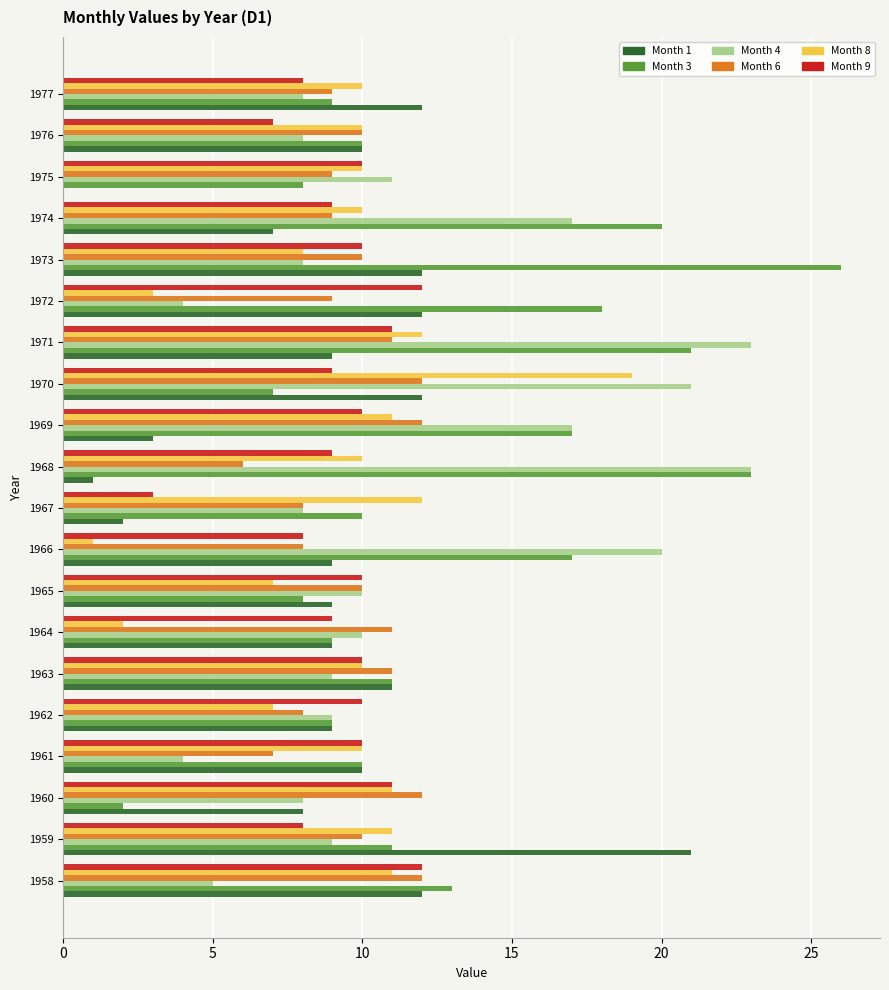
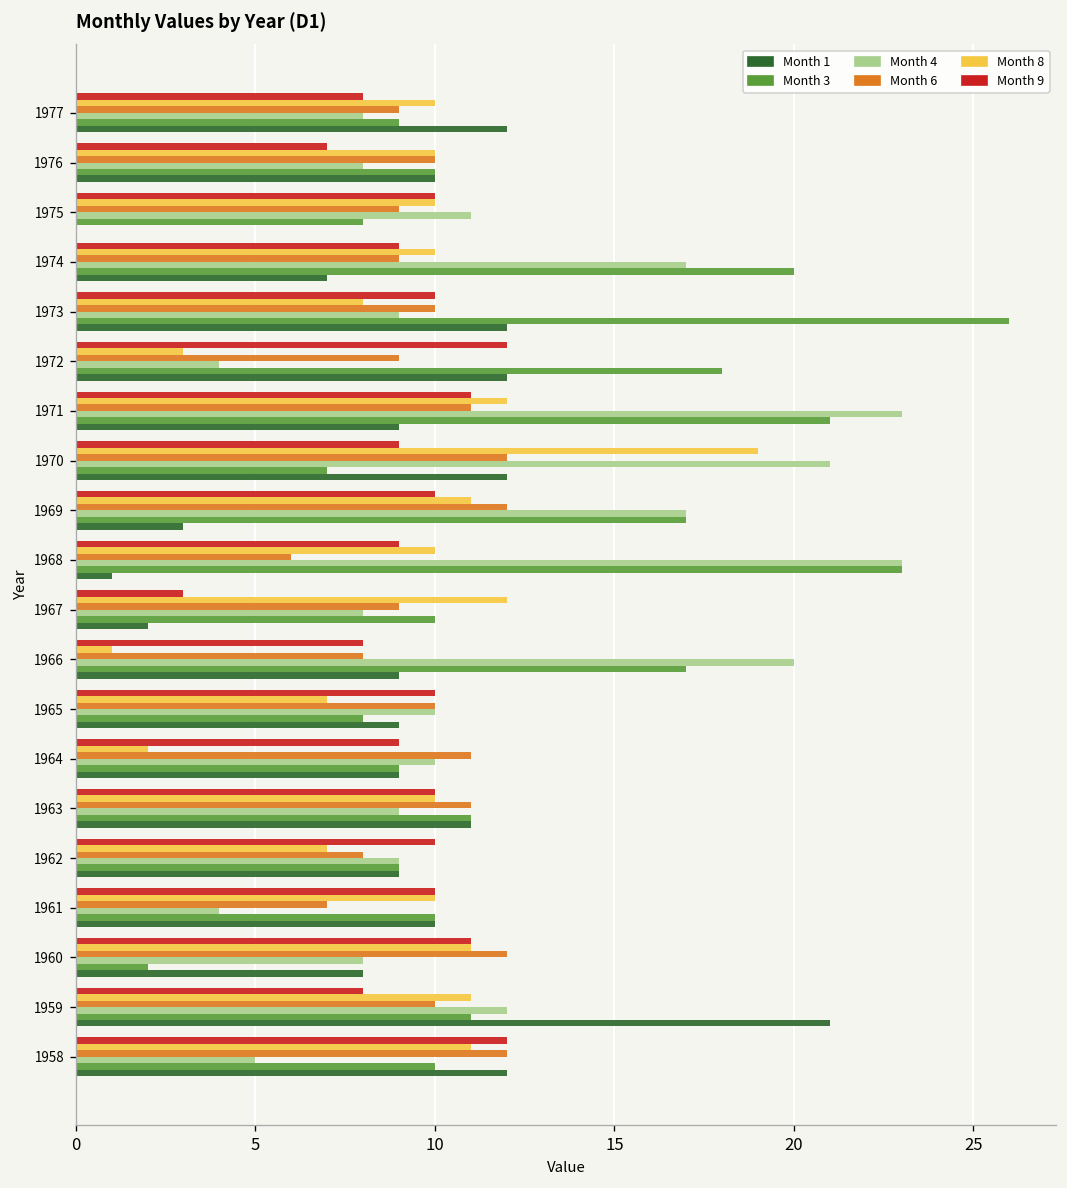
Month 4, 1973: 8 -> 9
Month 6, 1967: 8 -> 9
Month 4, 1959: 9 -> 12
Month 3, 1958: 13 -> 10
